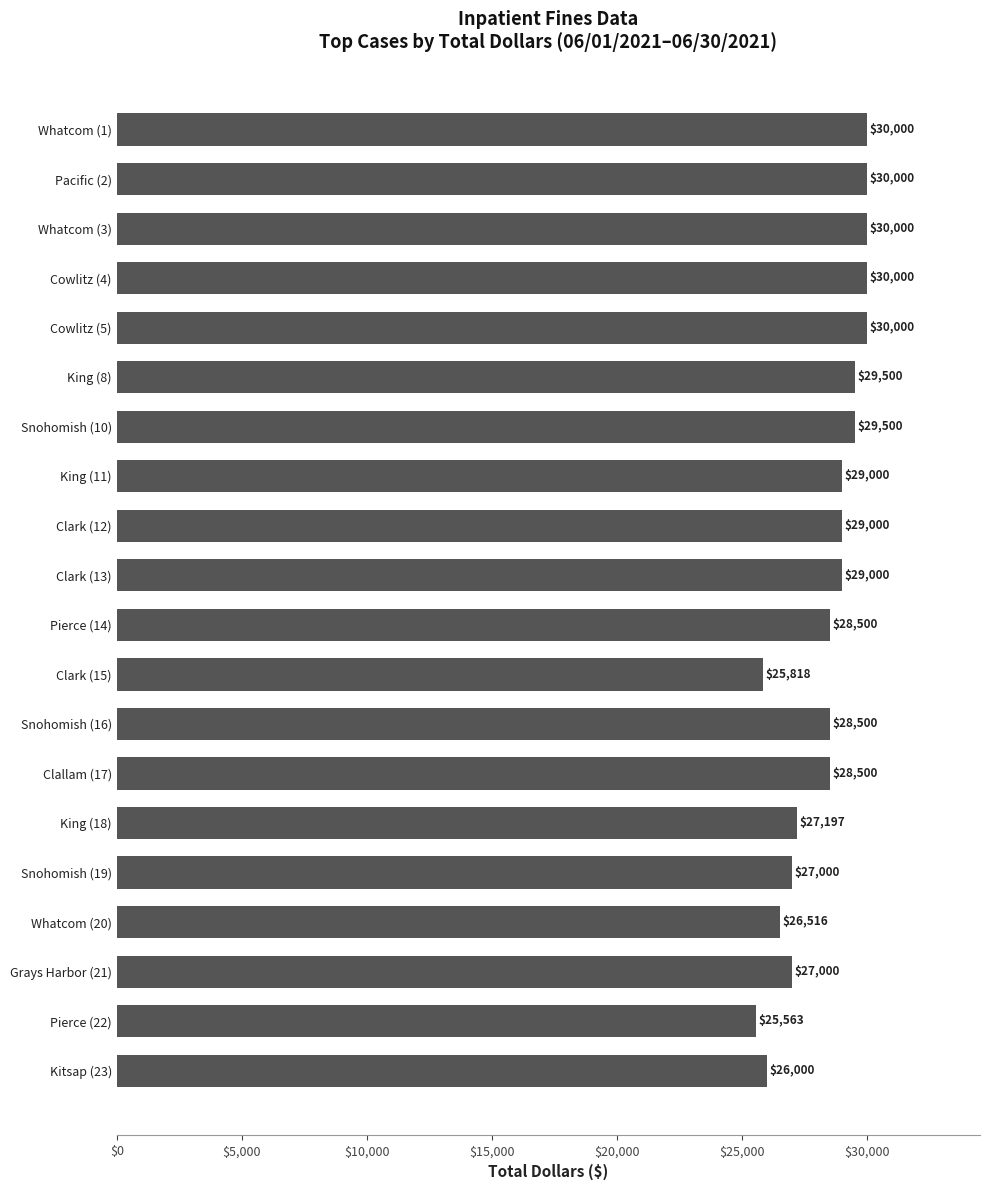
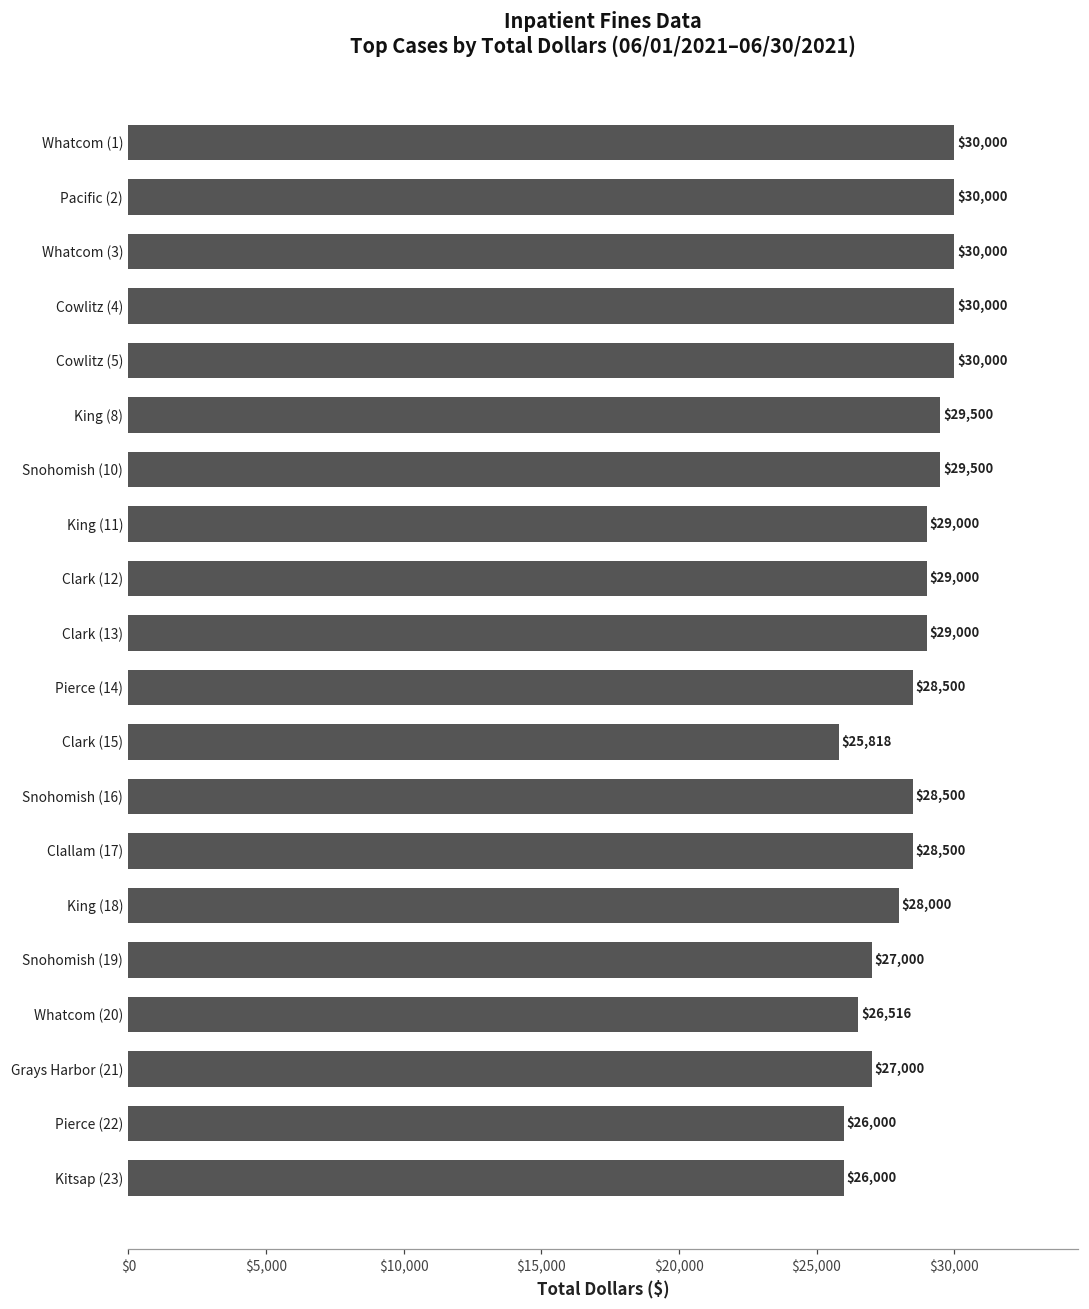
King (18): $27,197 -> $28,000
Pierce (22): $25,563 -> $26,000
